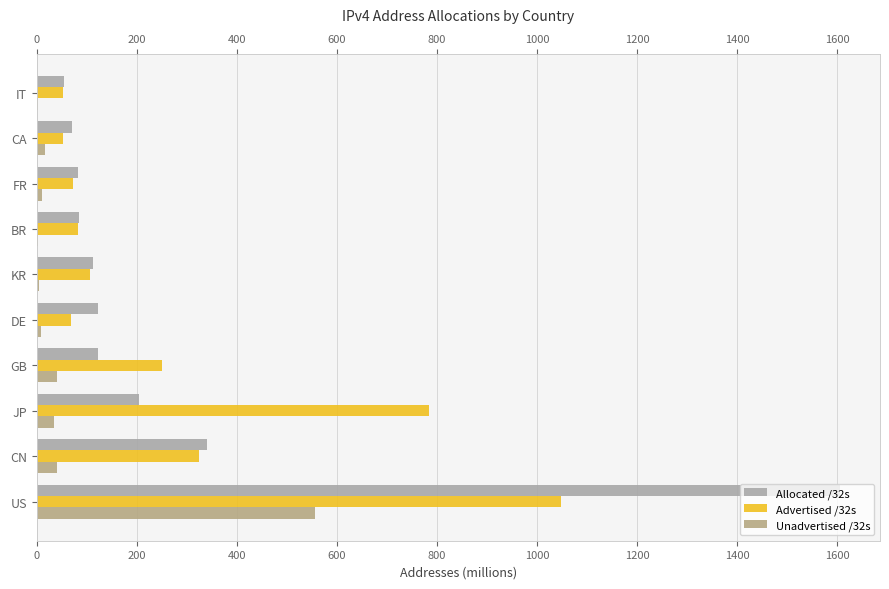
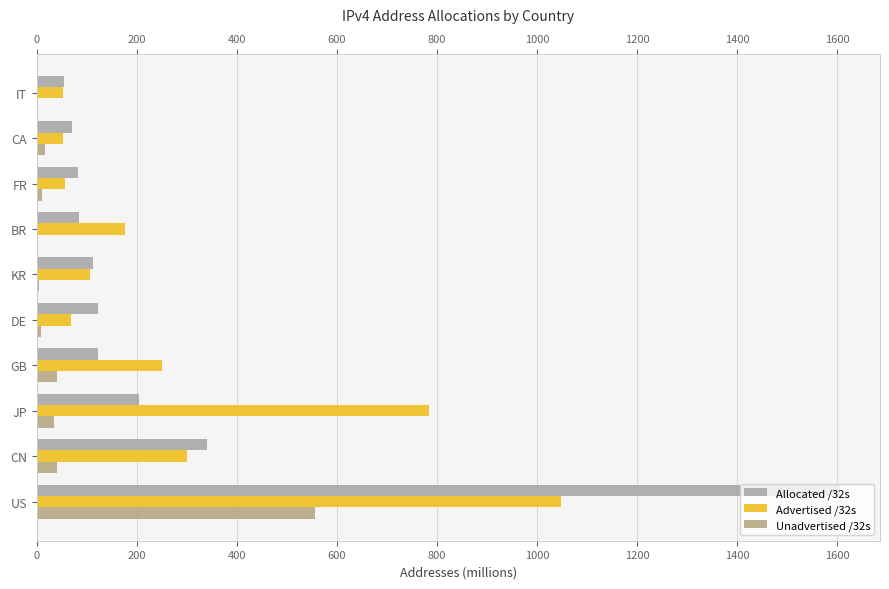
Advertised /32s, FR: 70 -> 60
Advertised /32s, BR: 80 -> 180
Advertised /32s, CN: 320 -> 300
